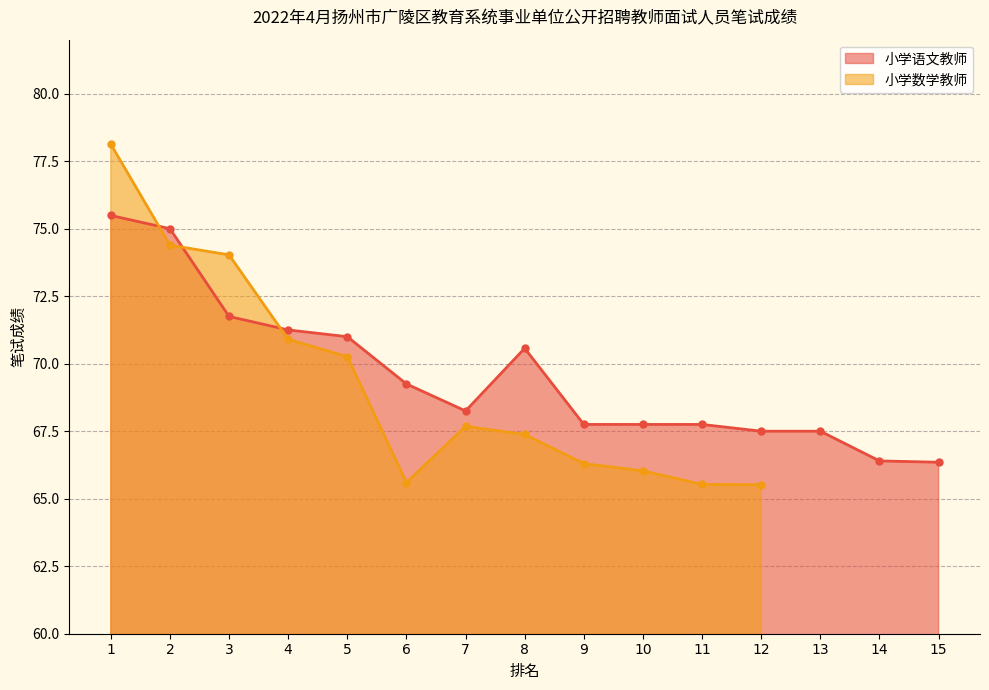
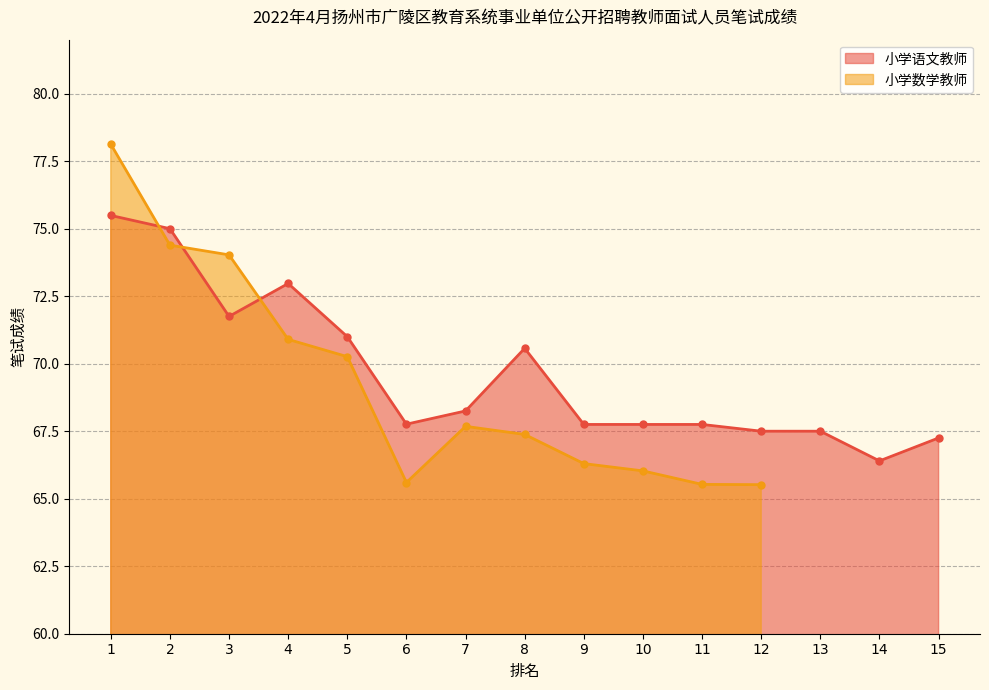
小学语文教师, 4: 71.3 -> 73.0
小学语文教师, 6: 69.3 -> 67.8
小学语文教师, 15: 66.4 -> 67.3
